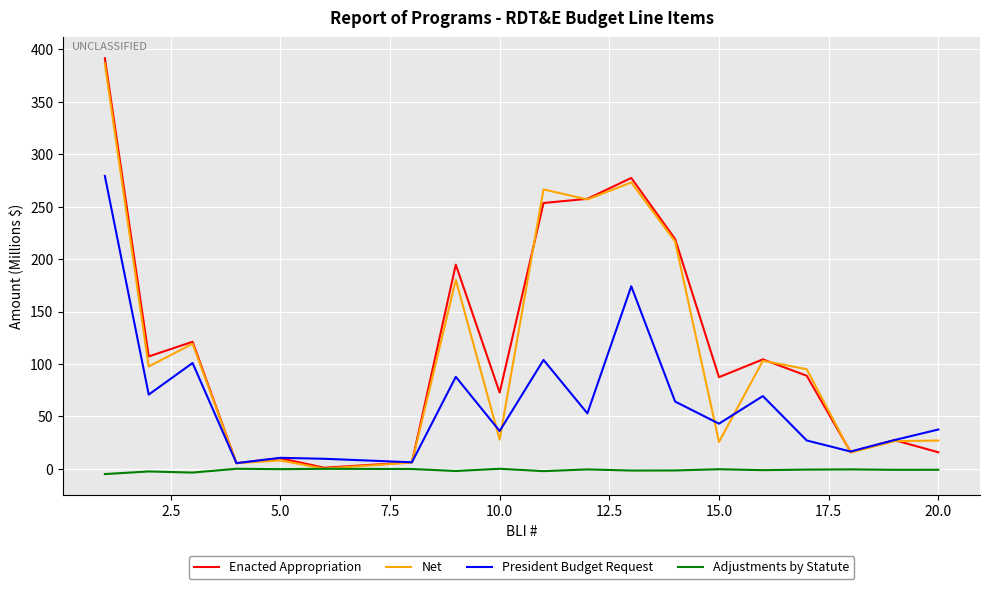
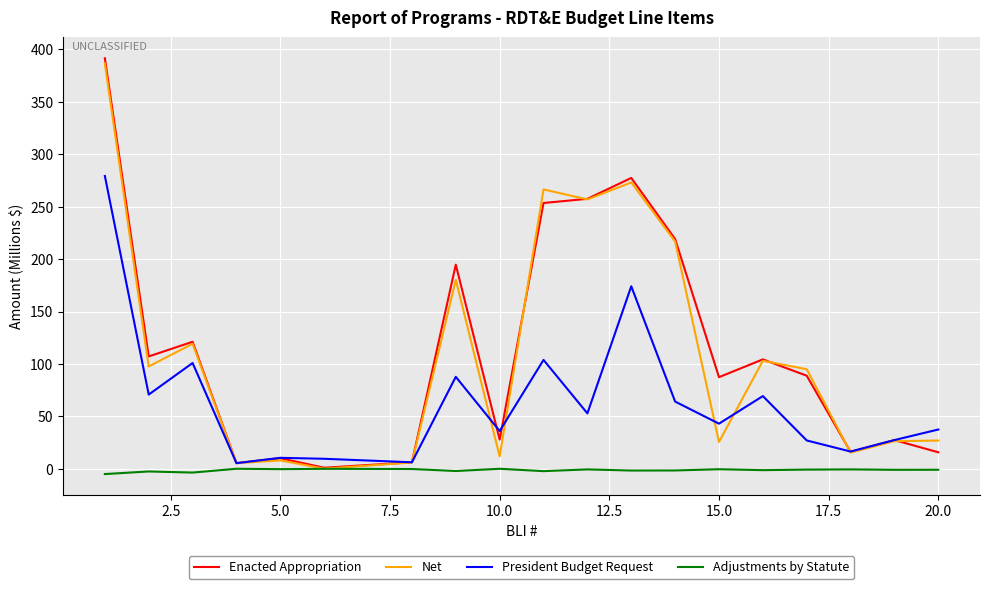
Enacted Appropriation, 10.0: 73 -> 28
Net, 10.0: 28 -> 12
